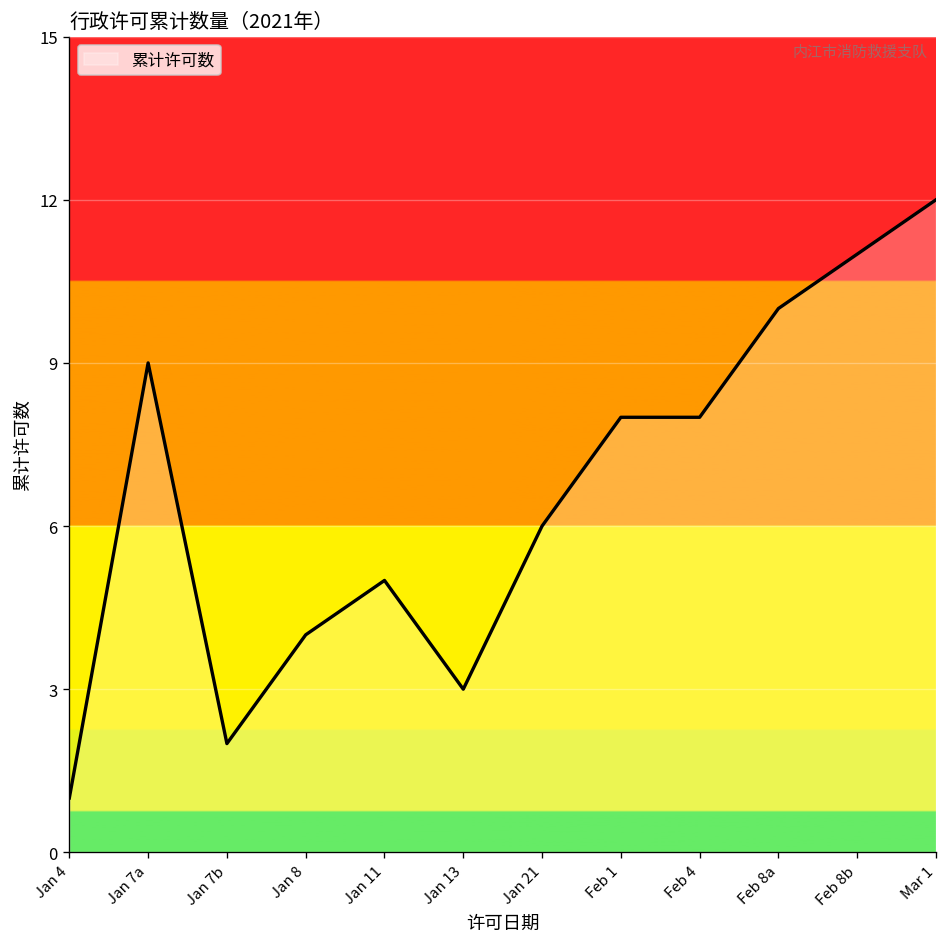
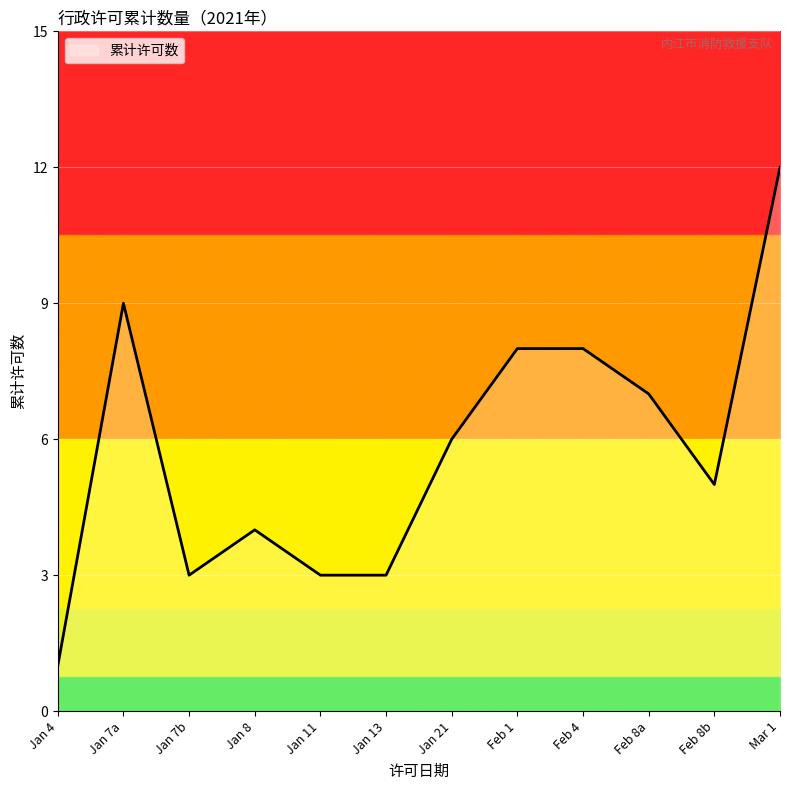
Jan 7b: 2 -> 3
Jan 11: 5 -> 3
Feb 8a: 10 -> 7
Feb 8b: 11 -> 5
